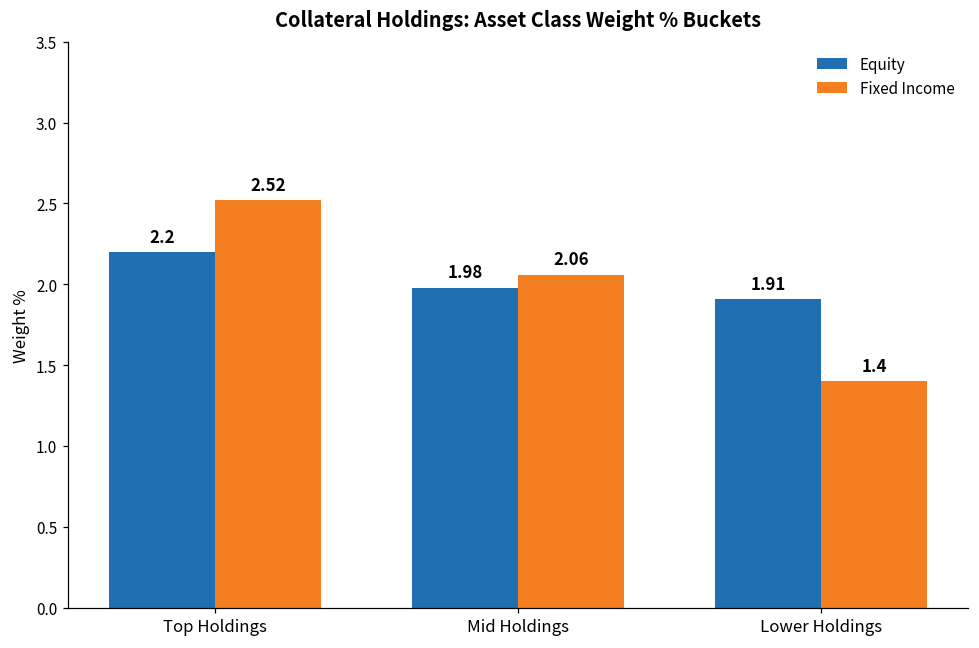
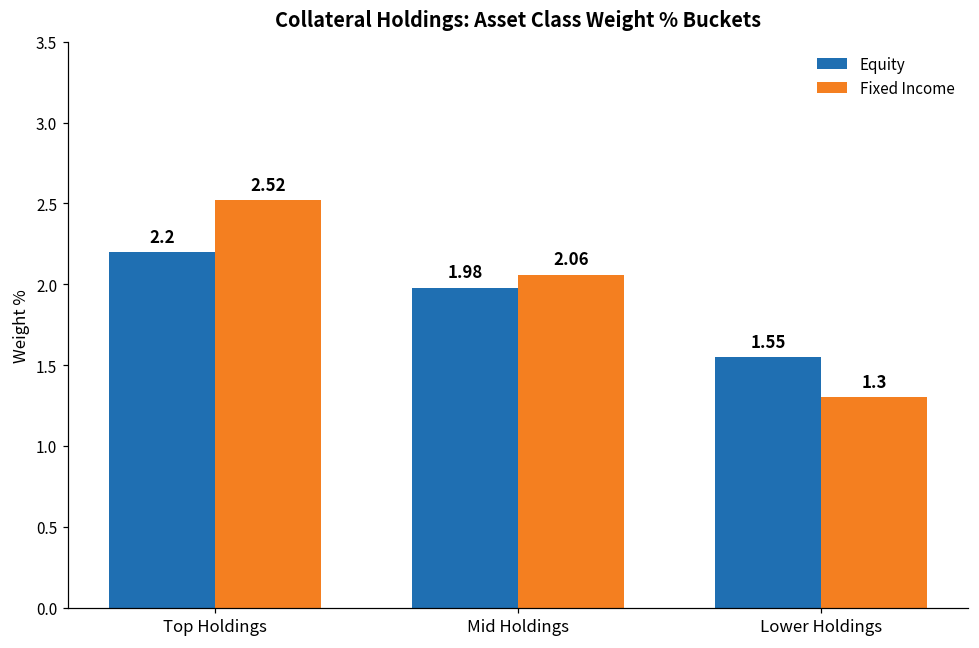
Equity, Lower Holdings: 1.91 -> 1.55
Fixed Income, Lower Holdings: 1.4 -> 1.3
